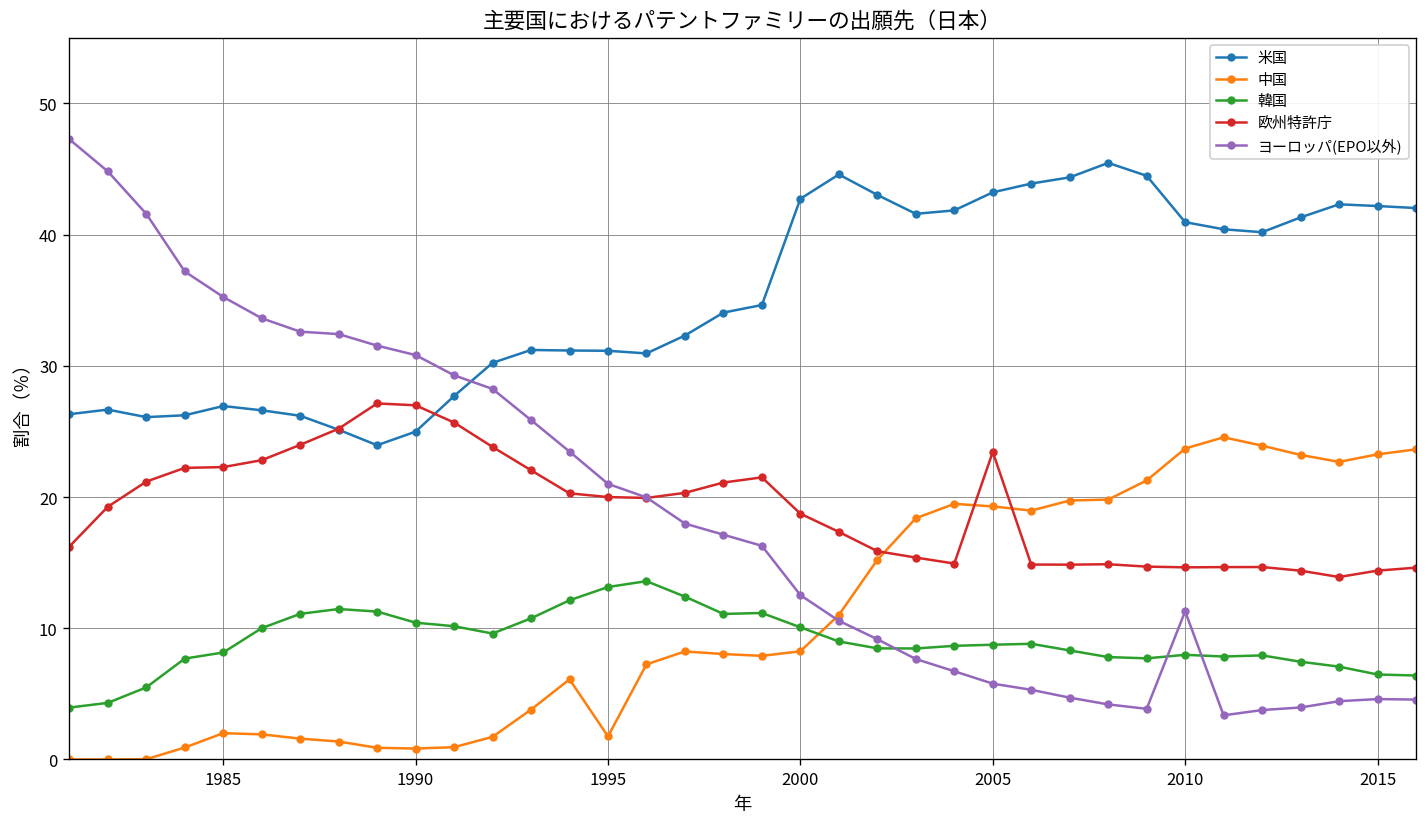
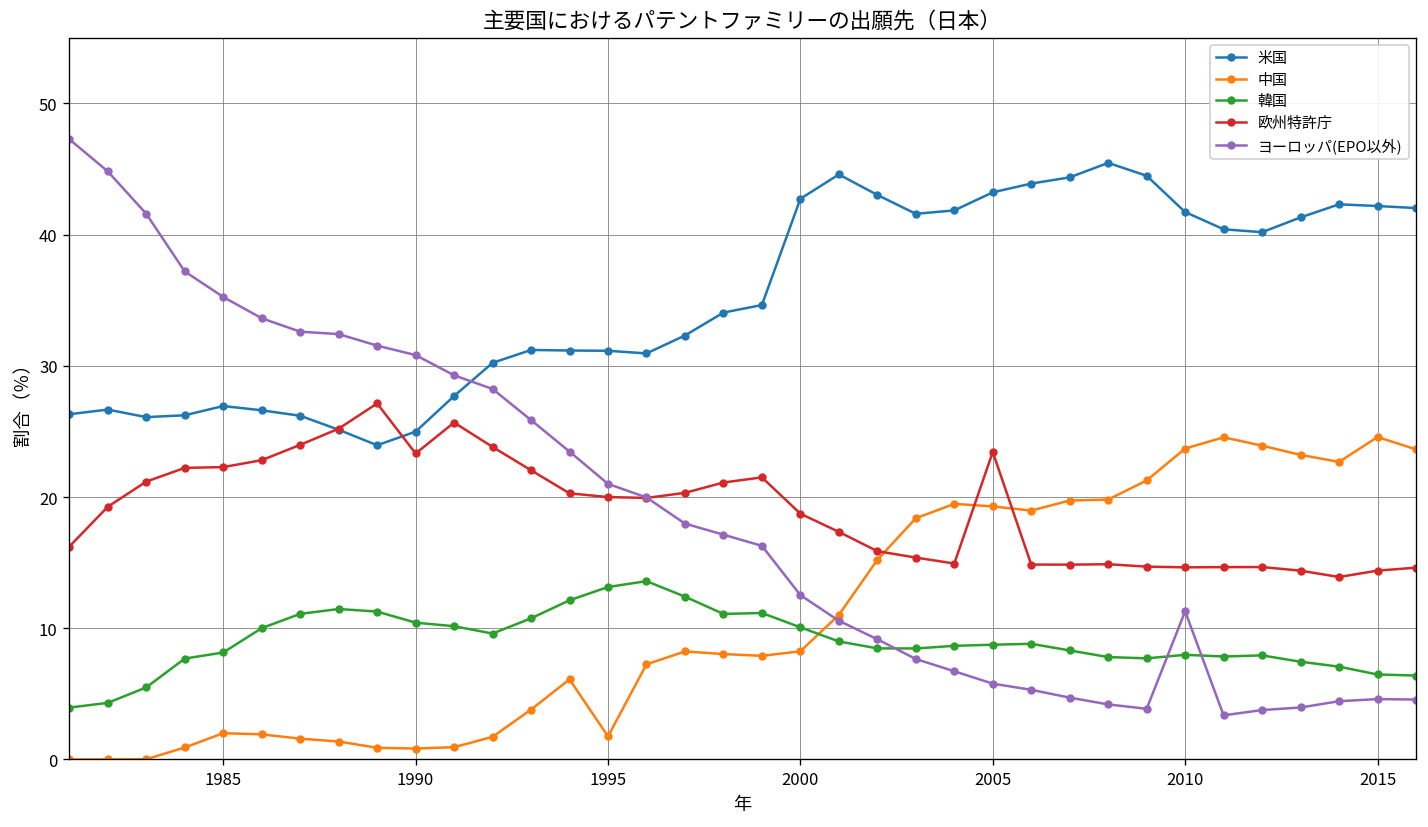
欧州特許庁, 1990: 27.0 -> 23.3
米国, 2010: 40.9 -> 41.7
中国, 2015: 23.3 -> 24.6
